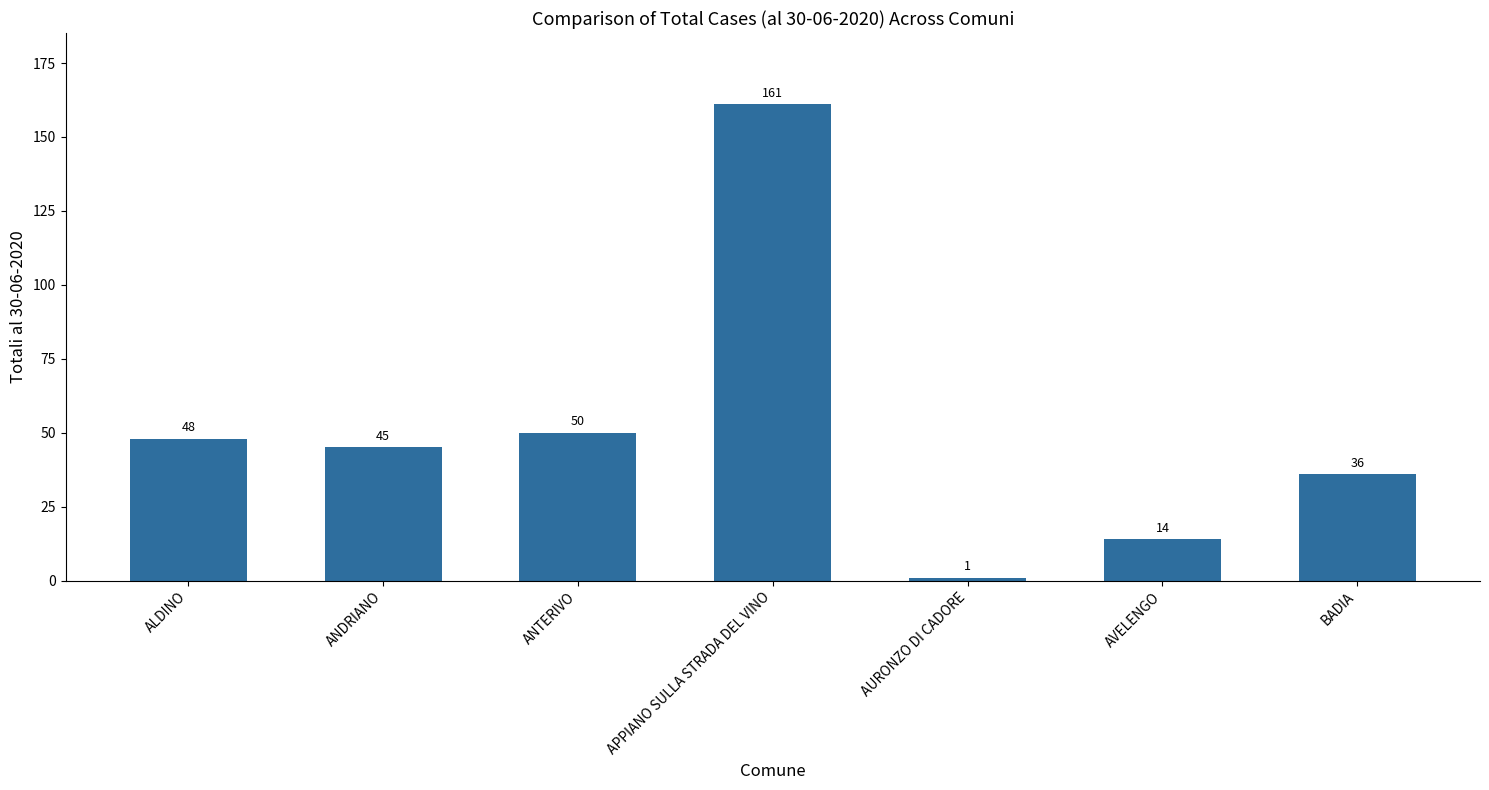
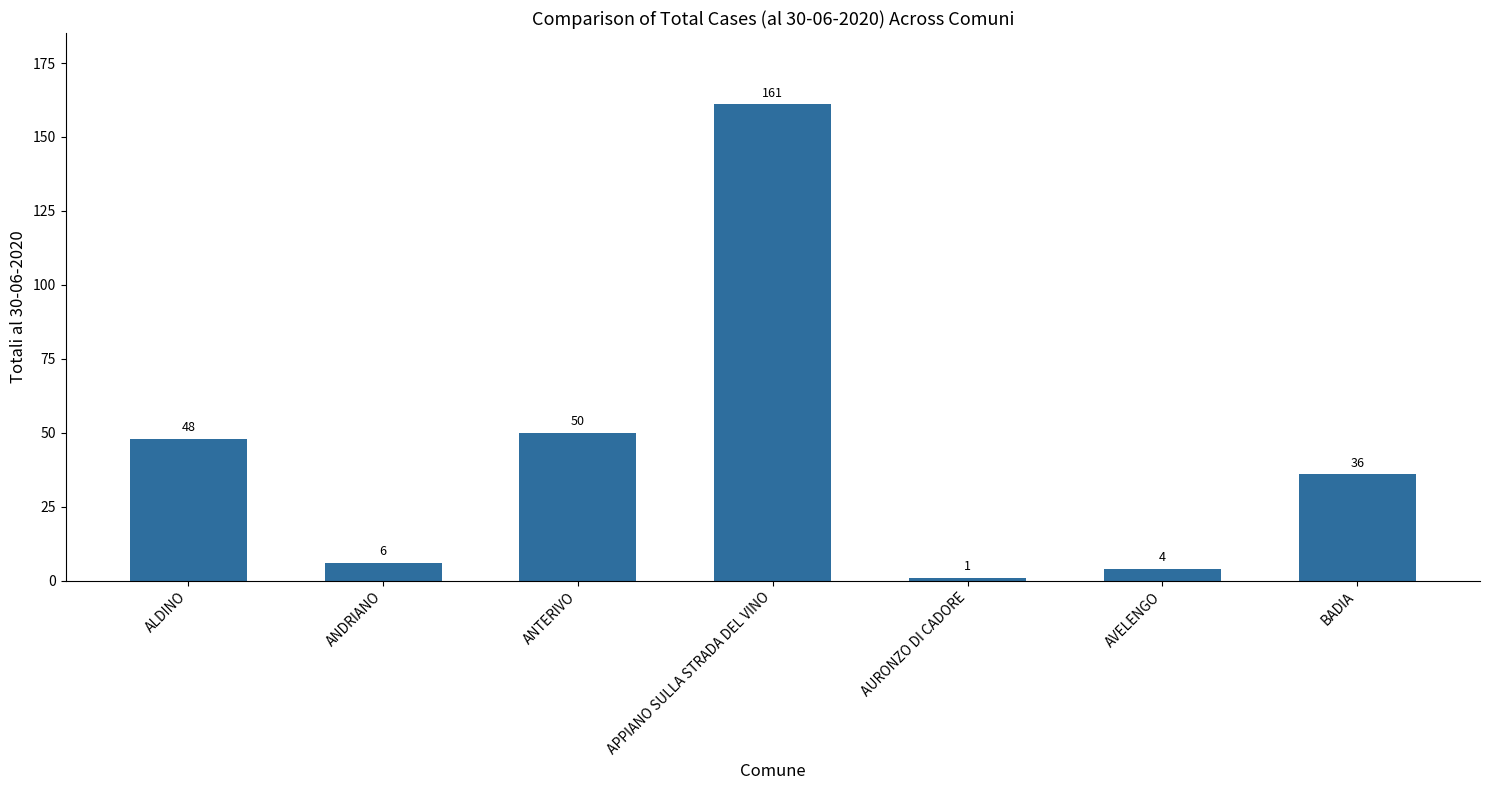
ANDRIANO: 45 -> 6
AVELENGO: 14 -> 4
